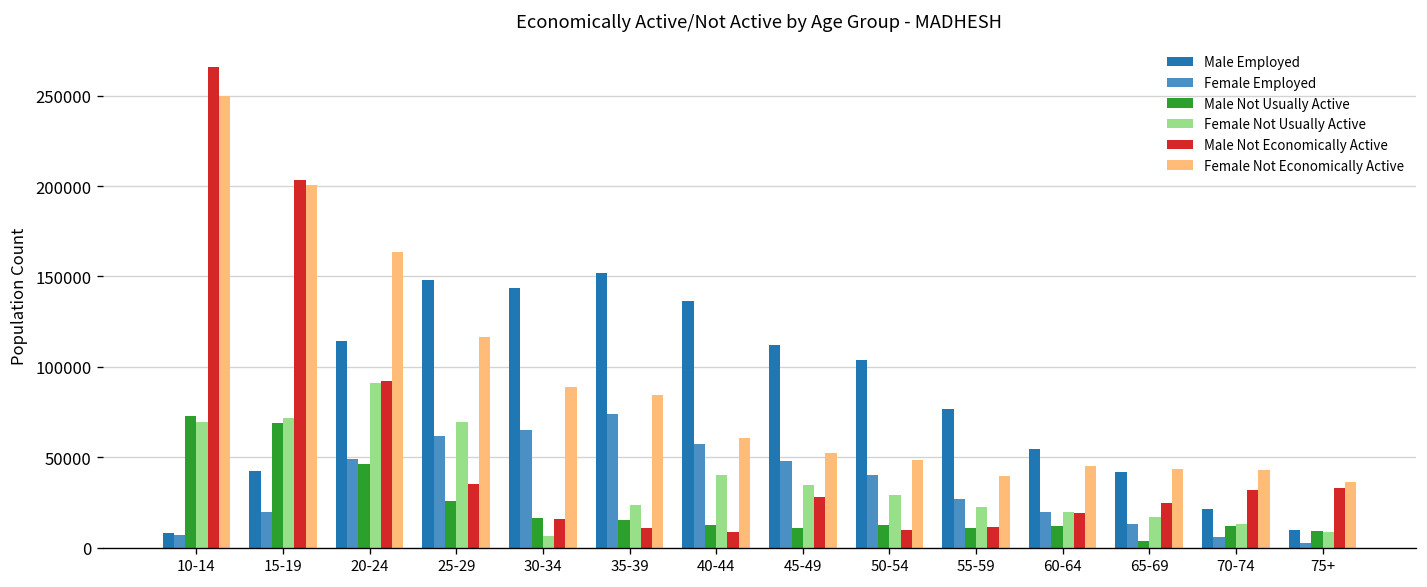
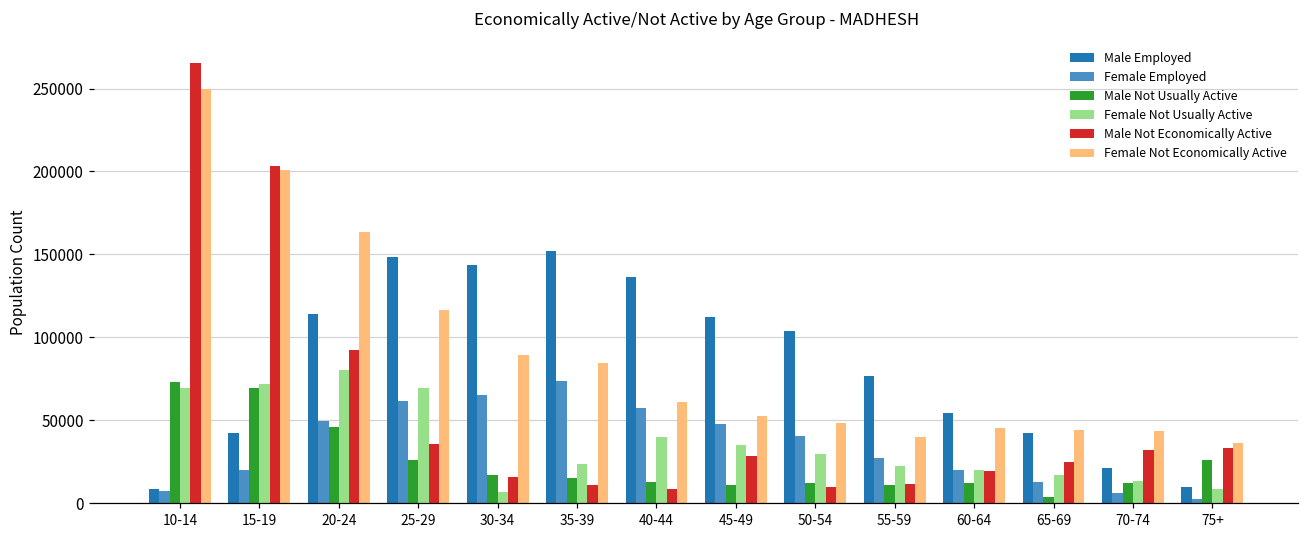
Female Not Usually Active, 20-24: 91000 -> 80000
Male Not Usually Active, 75+: 10000 -> 26000
